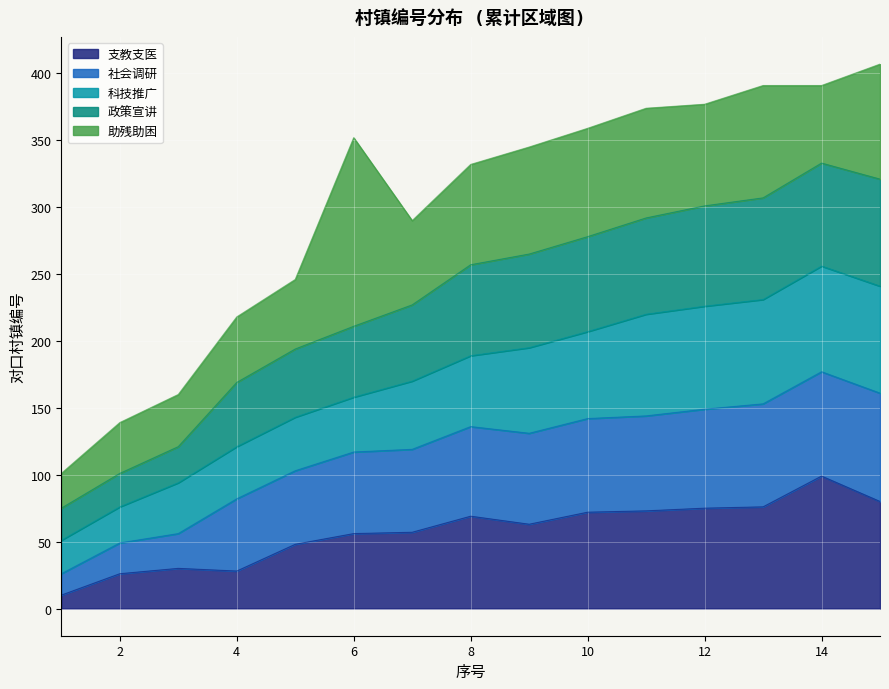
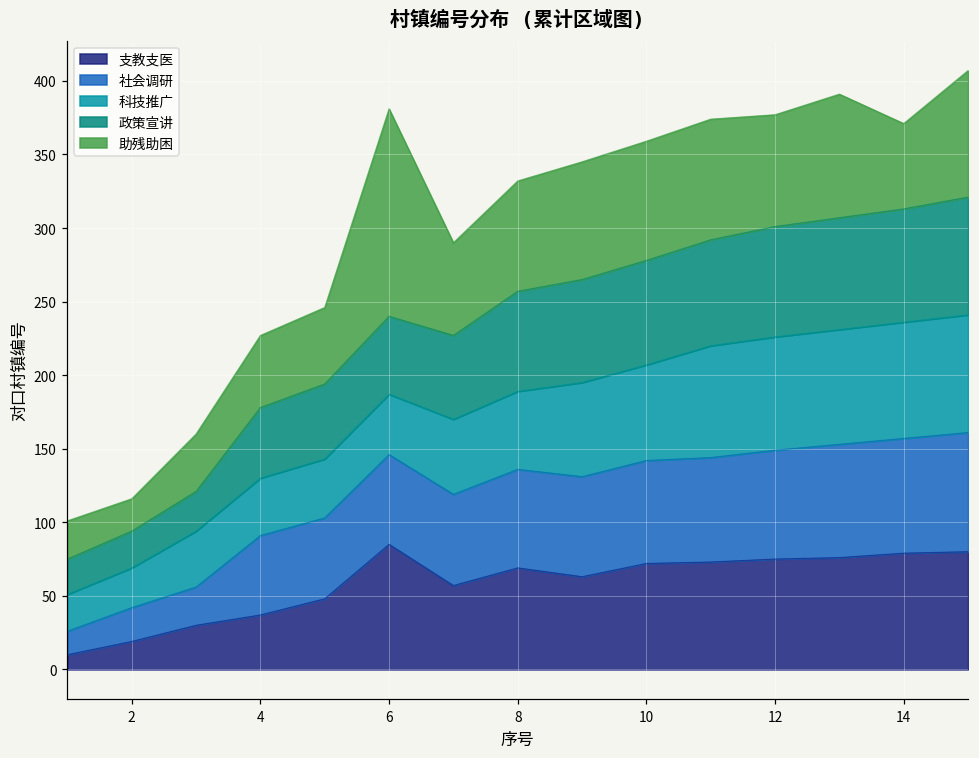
支教支医, 2: 26 -> 19
助残助困, 2: 38 -> 22
支教支医, 4: 28 -> 37
支教支医, 6: 56 -> 85
支教支医, 14: 99 -> 79
